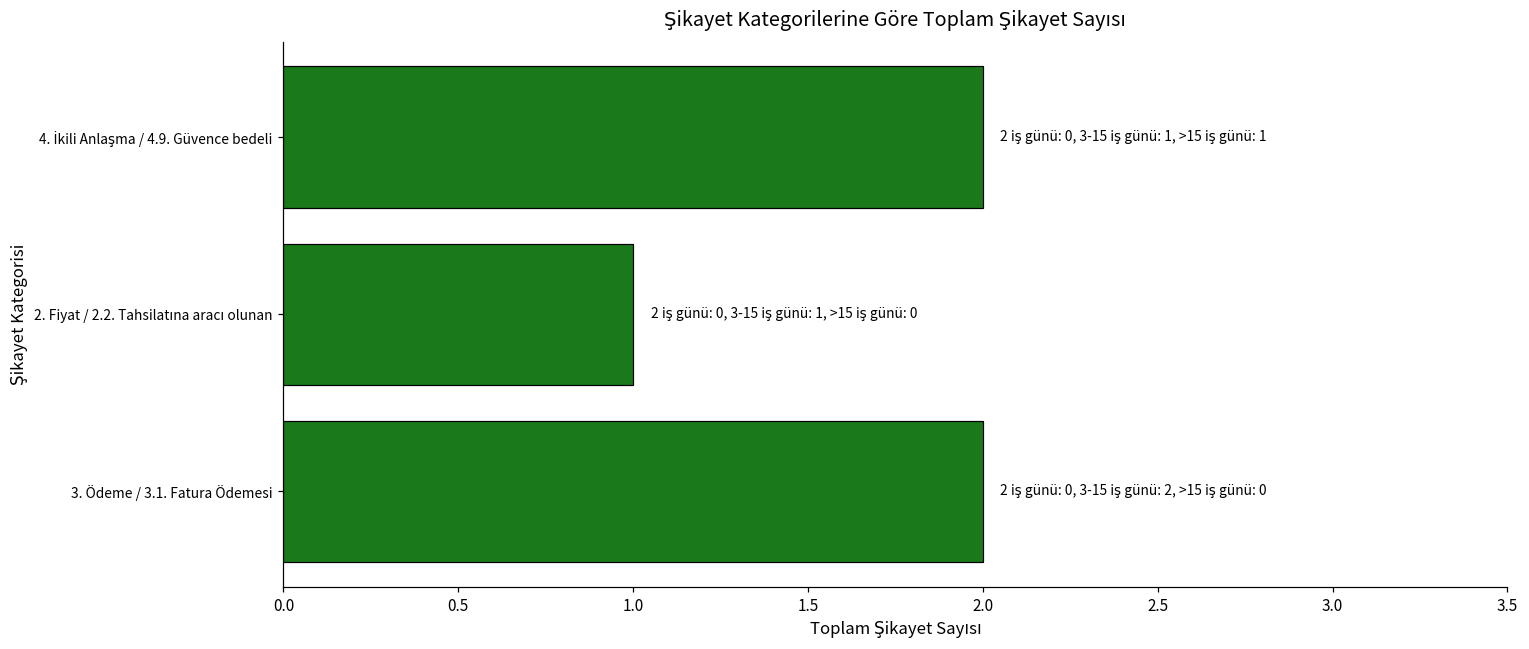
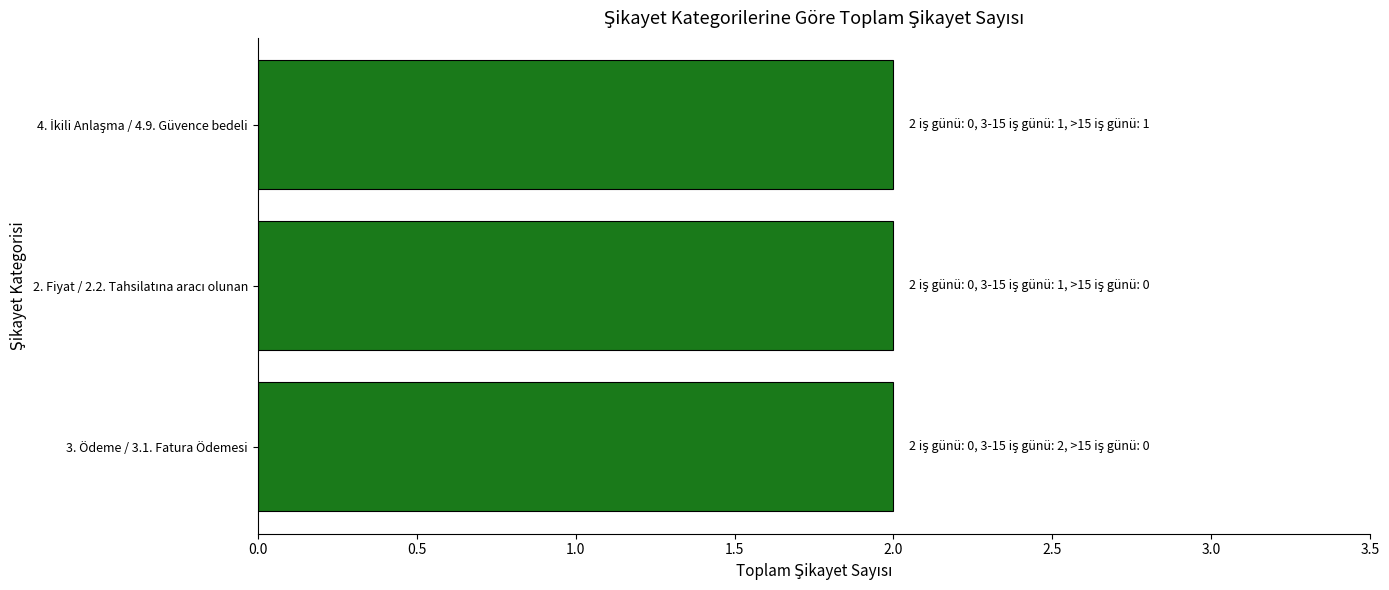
2. Fiyat / 2.2. Tahsilatına aracı olunan: 1 -> 2
